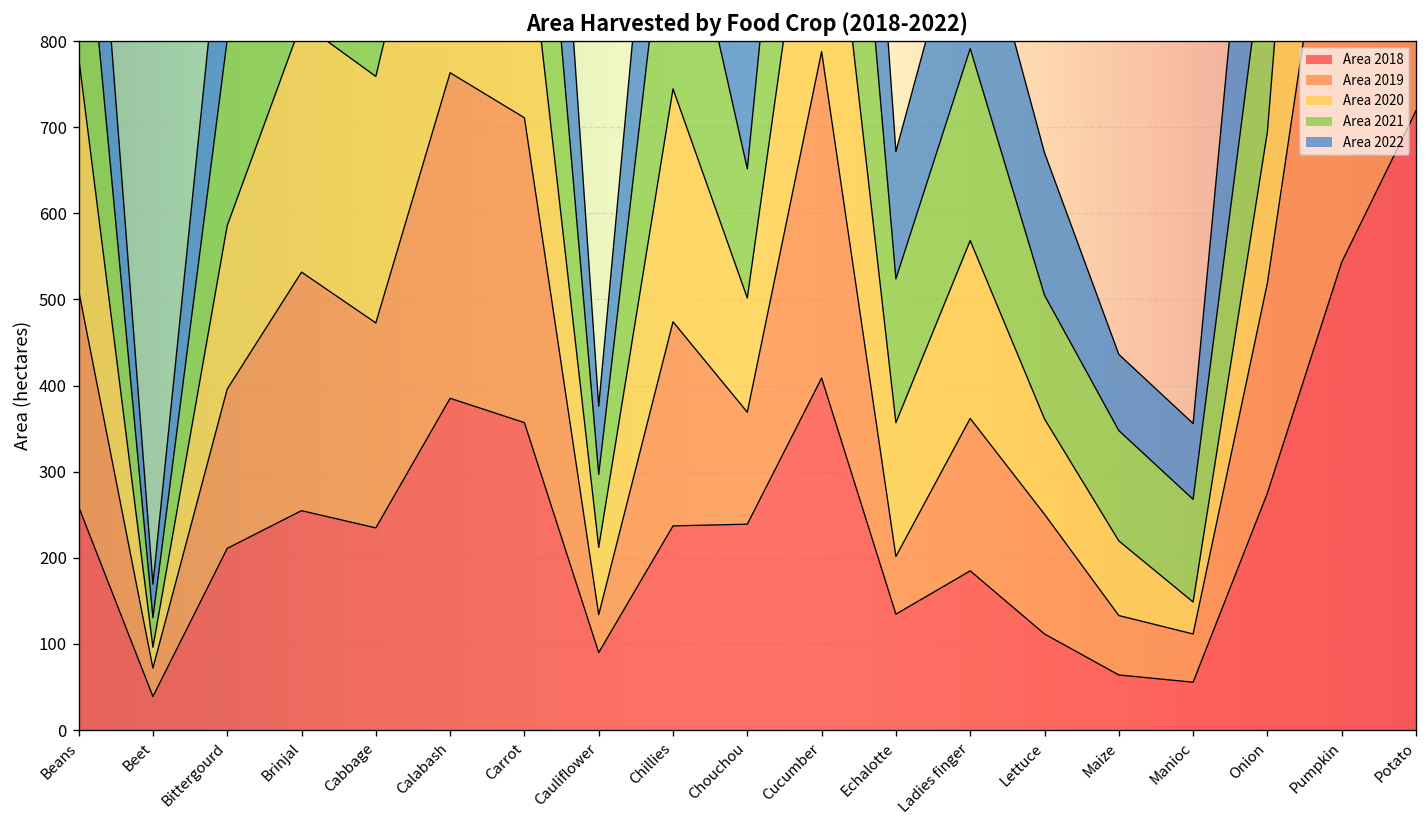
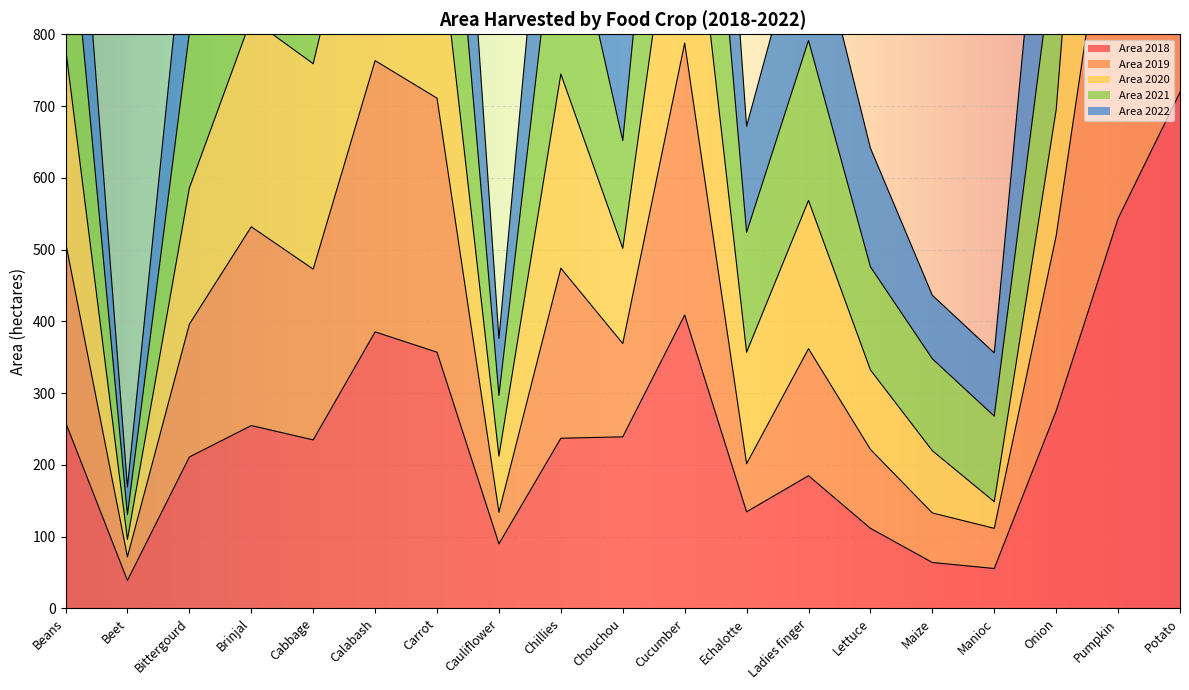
Area 2019, Lettuce: 140 -> 110
